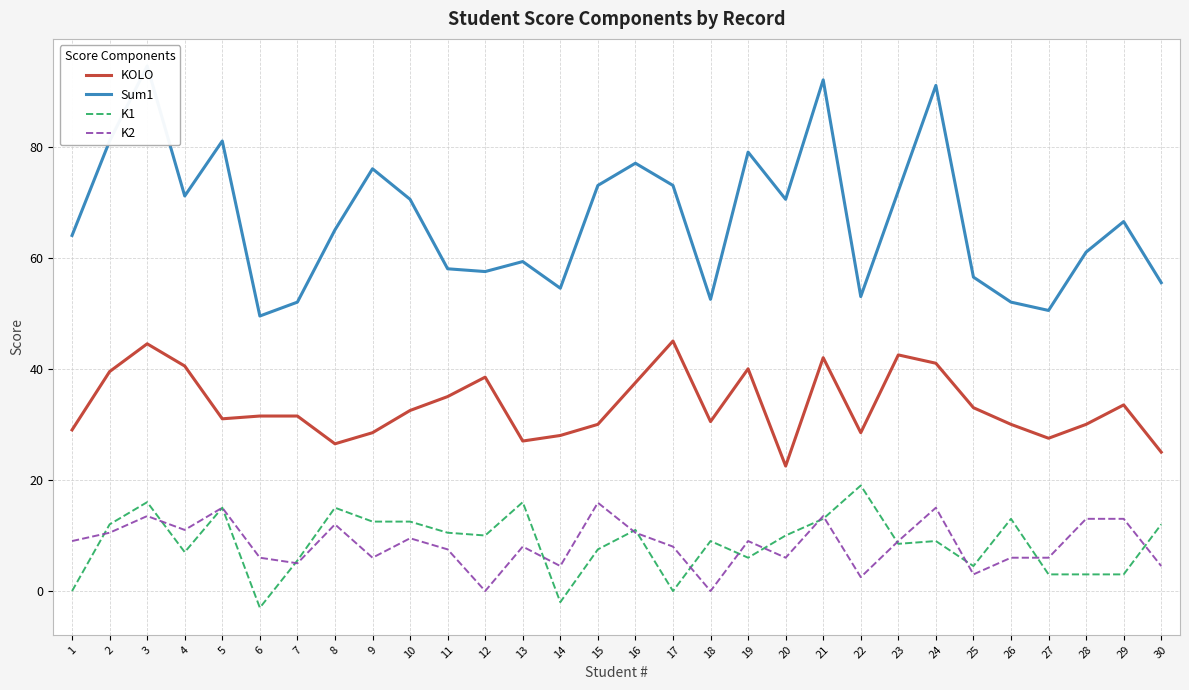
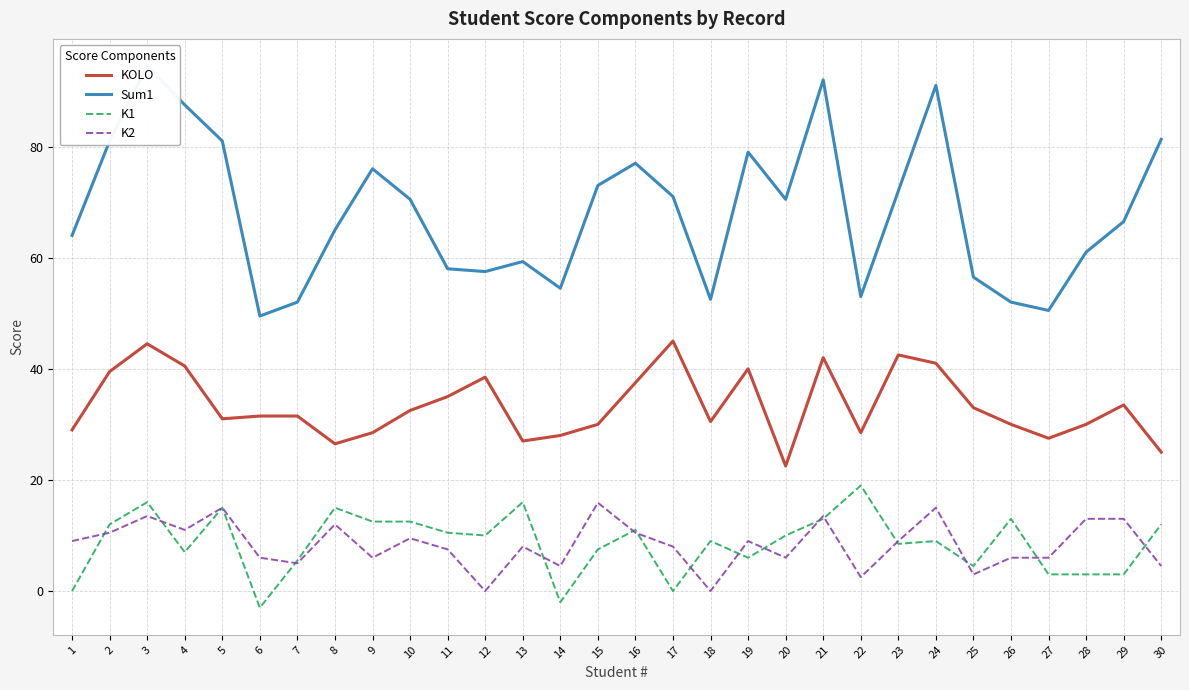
Sum1, 4: 71 -> 88
Sum1, 17: 73 -> 71
Sum1, 30: 56 -> 81
